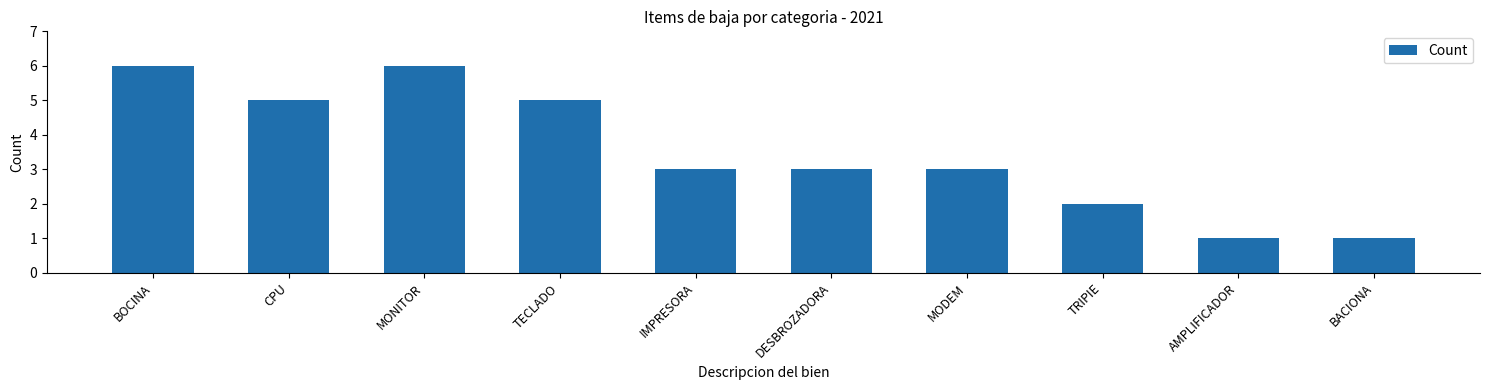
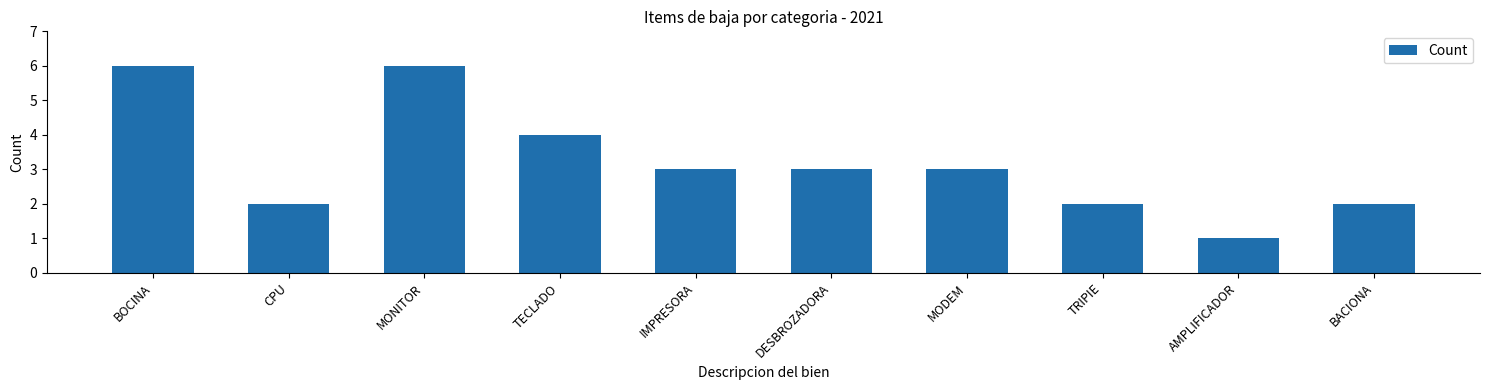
CPU: 5 -> 2
TECLADO: 5 -> 4
BACIONA: 1 -> 2
